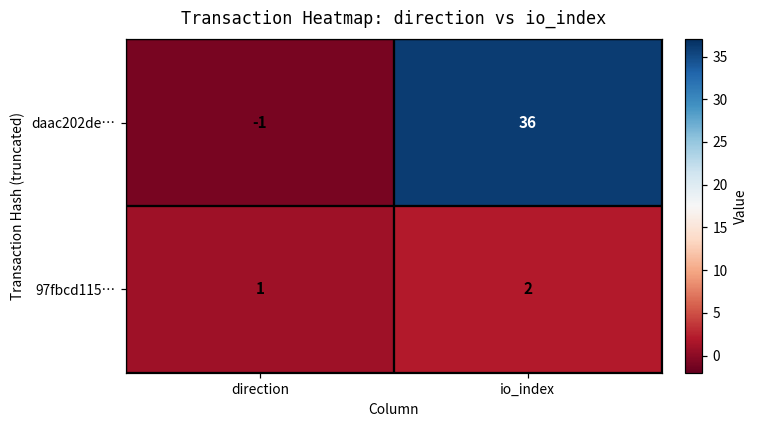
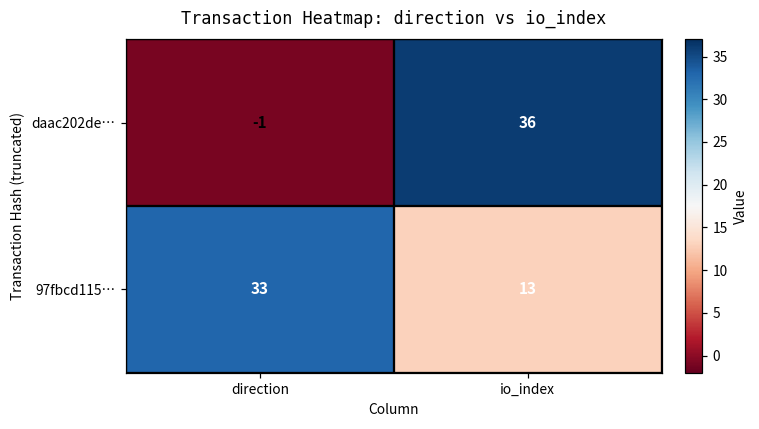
97fbcd115…, direction: 1 -> 33
97fbcd115…, io_index: 2 -> 13
